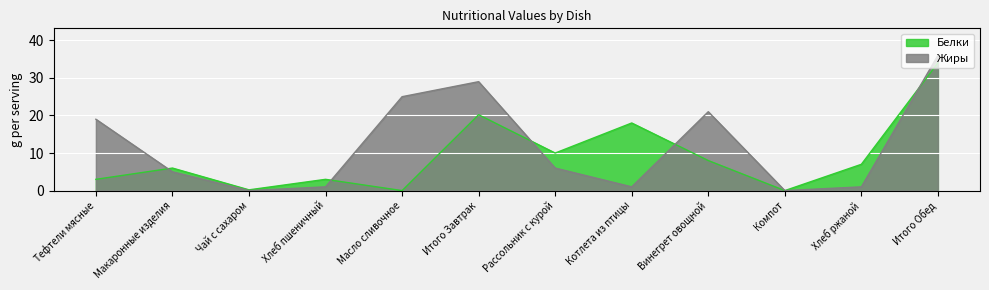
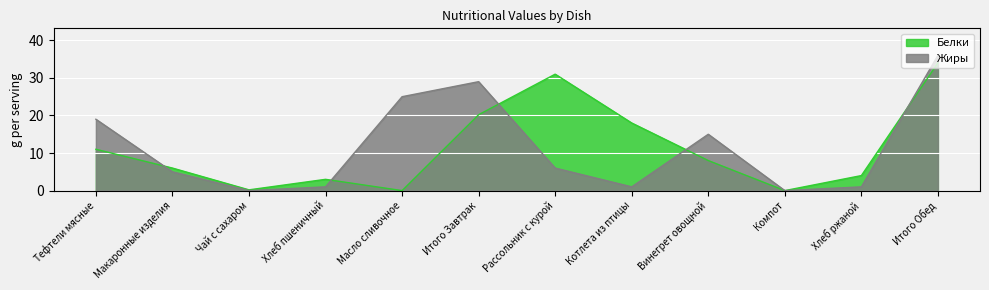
Белки, Тефтели мясные: 3 -> 11
Белки, Рассольник с курой: 10 -> 31
Жиры, Винегрет овощной: 21 -> 15
Белки, Хлеб ржаной: 7 -> 4
